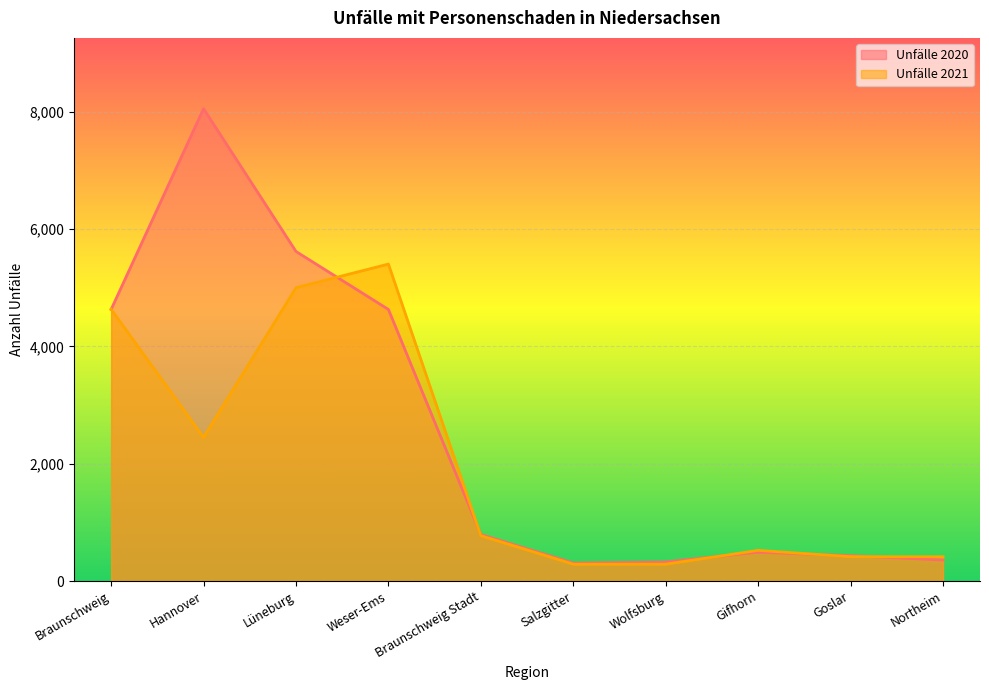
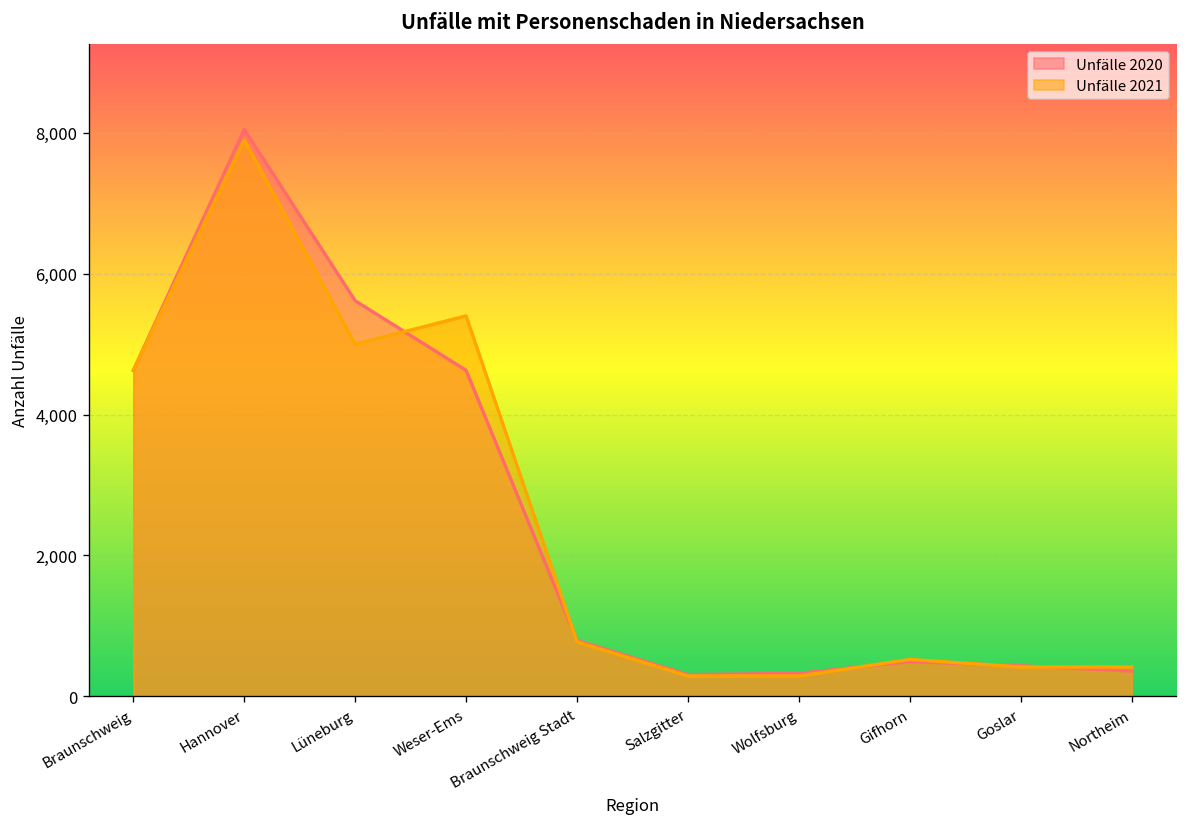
Unfälle 2021, Hannover: 2,400 -> 7,900
